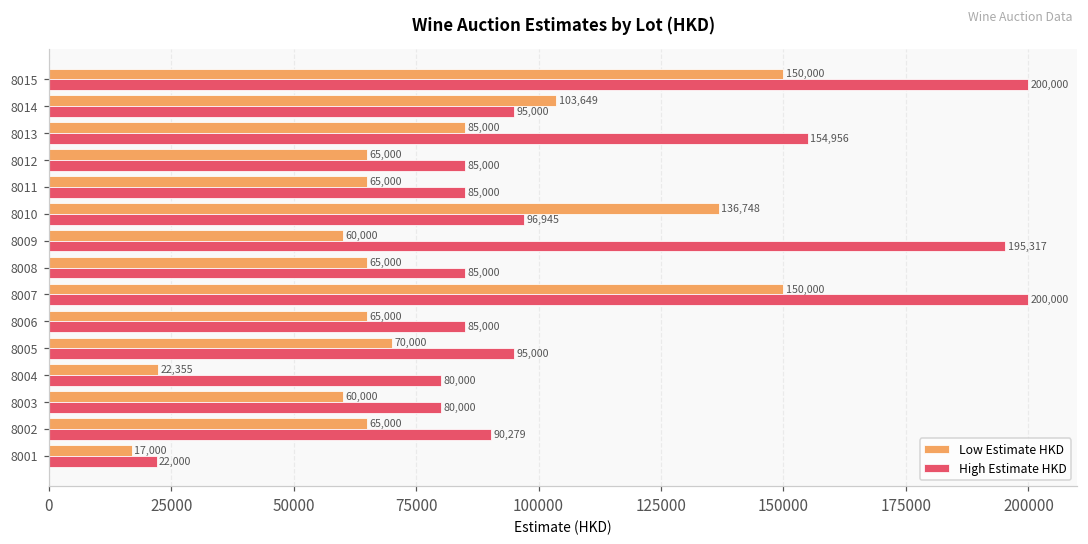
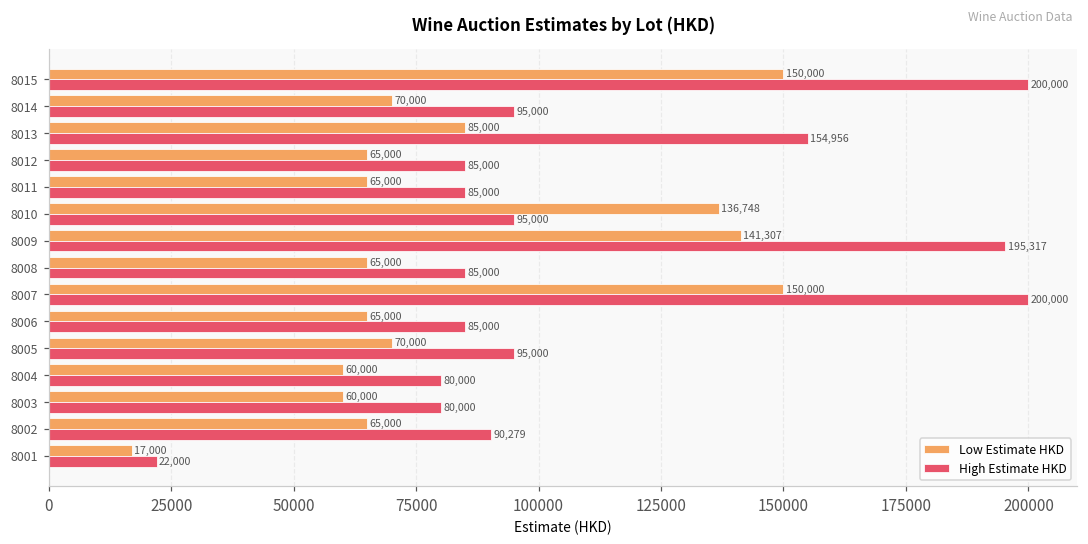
Low Estimate HKD, 8014: 103,649 -> 70,000
High Estimate HKD, 8010: 96,945 -> 95,000
Low Estimate HKD, 8009: 60,000 -> 141,307
Low Estimate HKD, 8004: 22,355 -> 60,000
